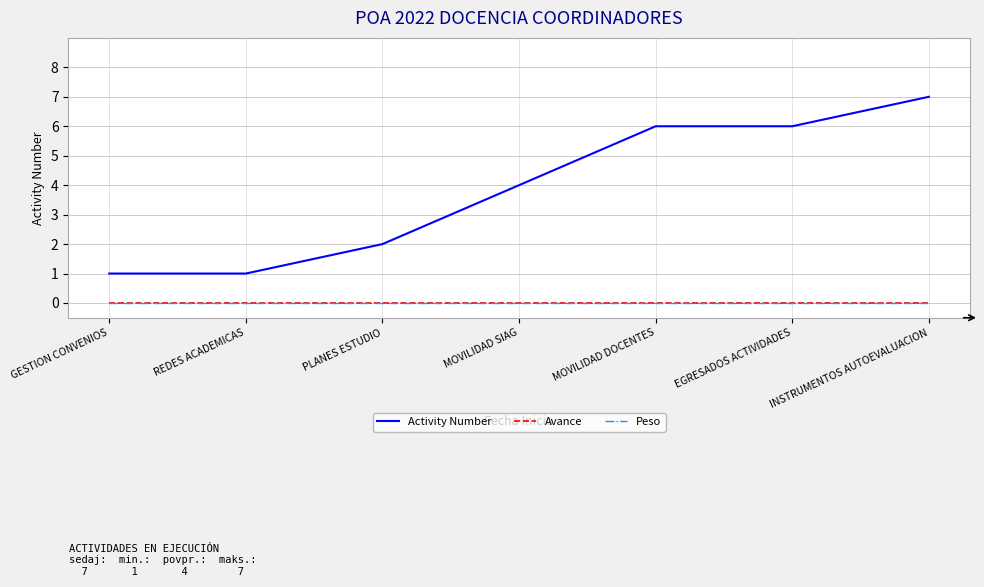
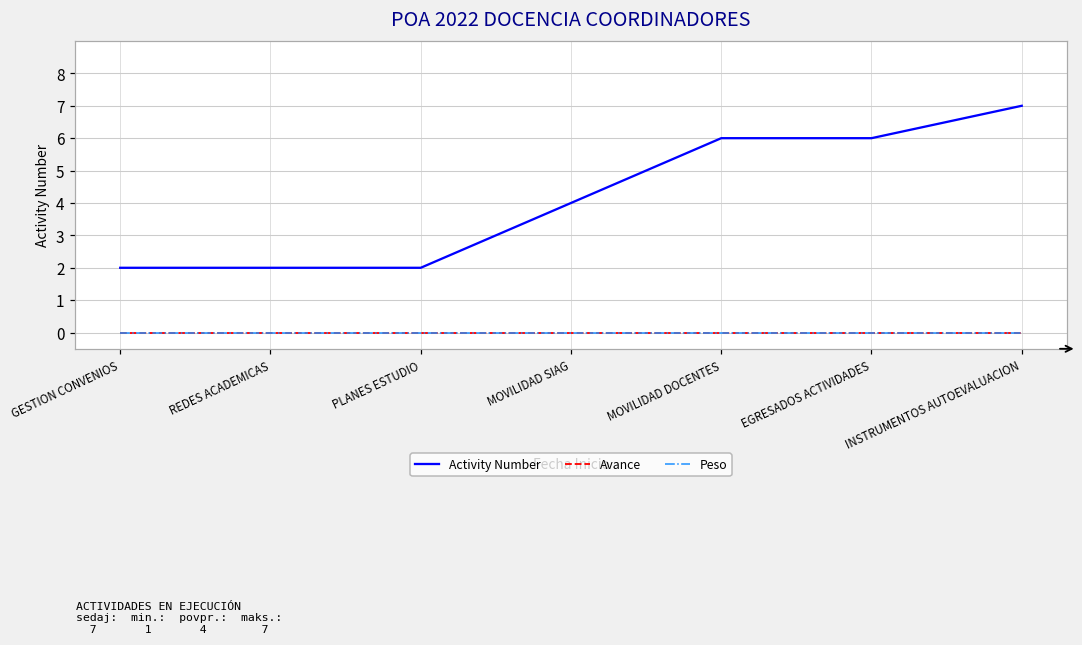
Activity Number, GESTION CONVENIOS: 1 -> 2
Activity Number, REDES ACADEMICAS: 1 -> 2
